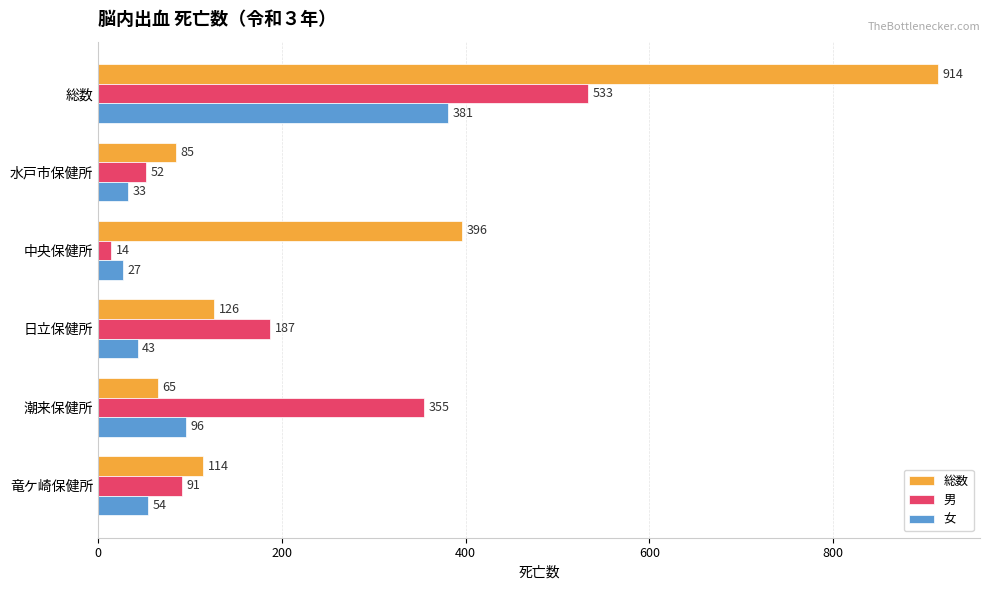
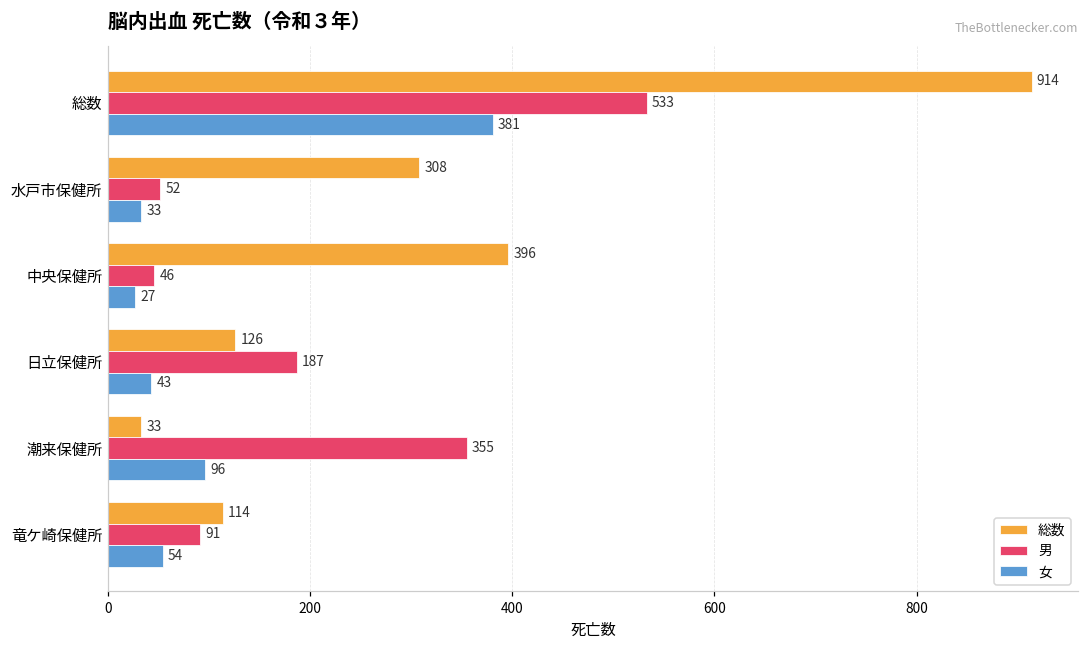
総数, 水戸市保健所: 85 -> 308
男, 中央保健所: 14 -> 46
総数, 潮来保健所: 65 -> 33
